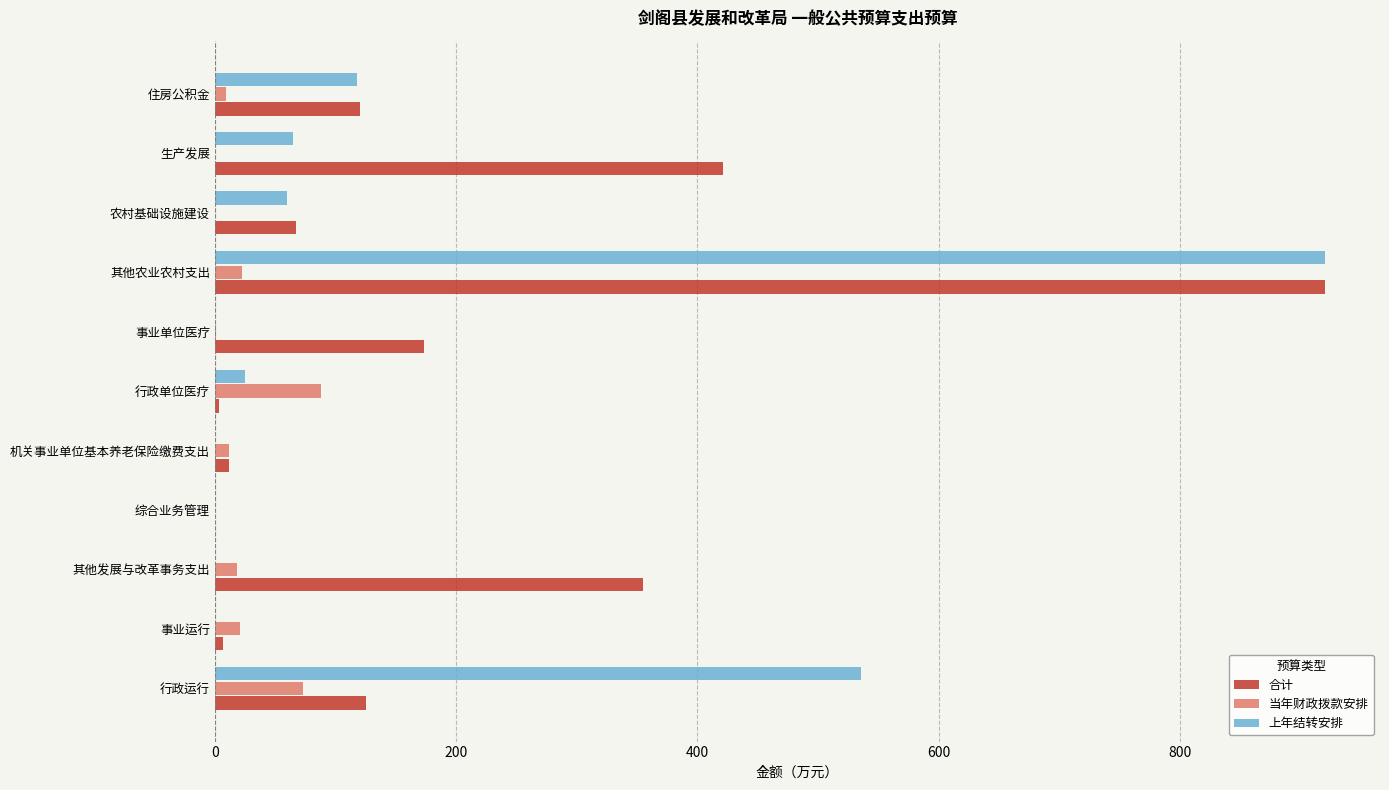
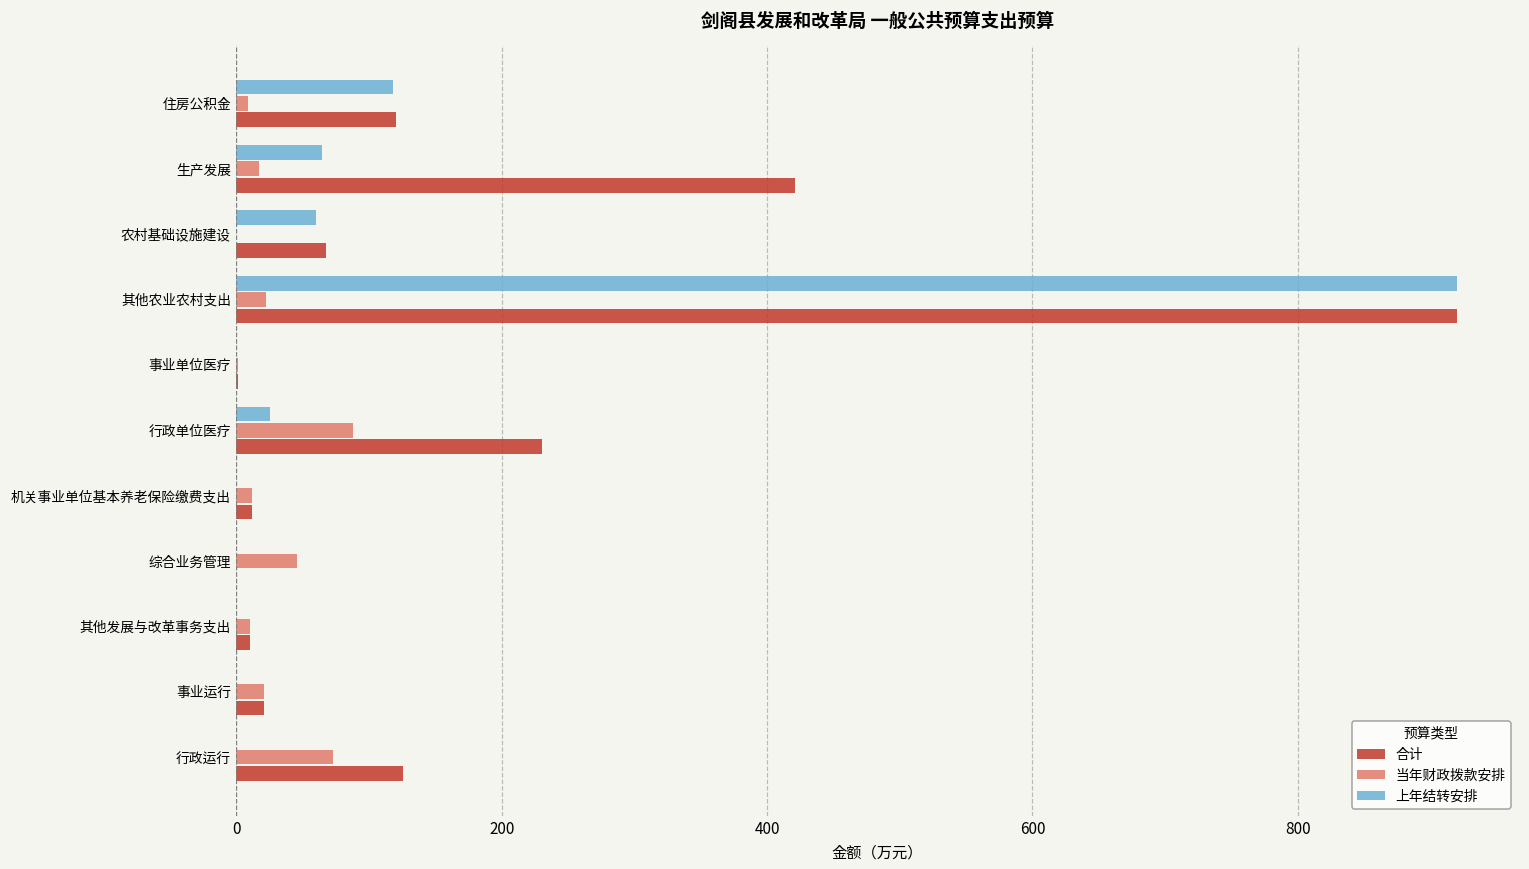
当年财政拨款安排, 生产发展: 0 -> 17
合计, 事业单位医疗: 174 -> 1
合计, 行政单位医疗: 3 -> 230
当年财政拨款安排, 综合业务管理: 0 -> 46
当年财政拨款安排, 其他发展与改革事务支出: 19 -> 10
合计, 其他发展与改革事务支出: 355 -> 10
合计, 事业运行: 6 -> 21
上年结转安排, 行政运行: 536 -> 0
